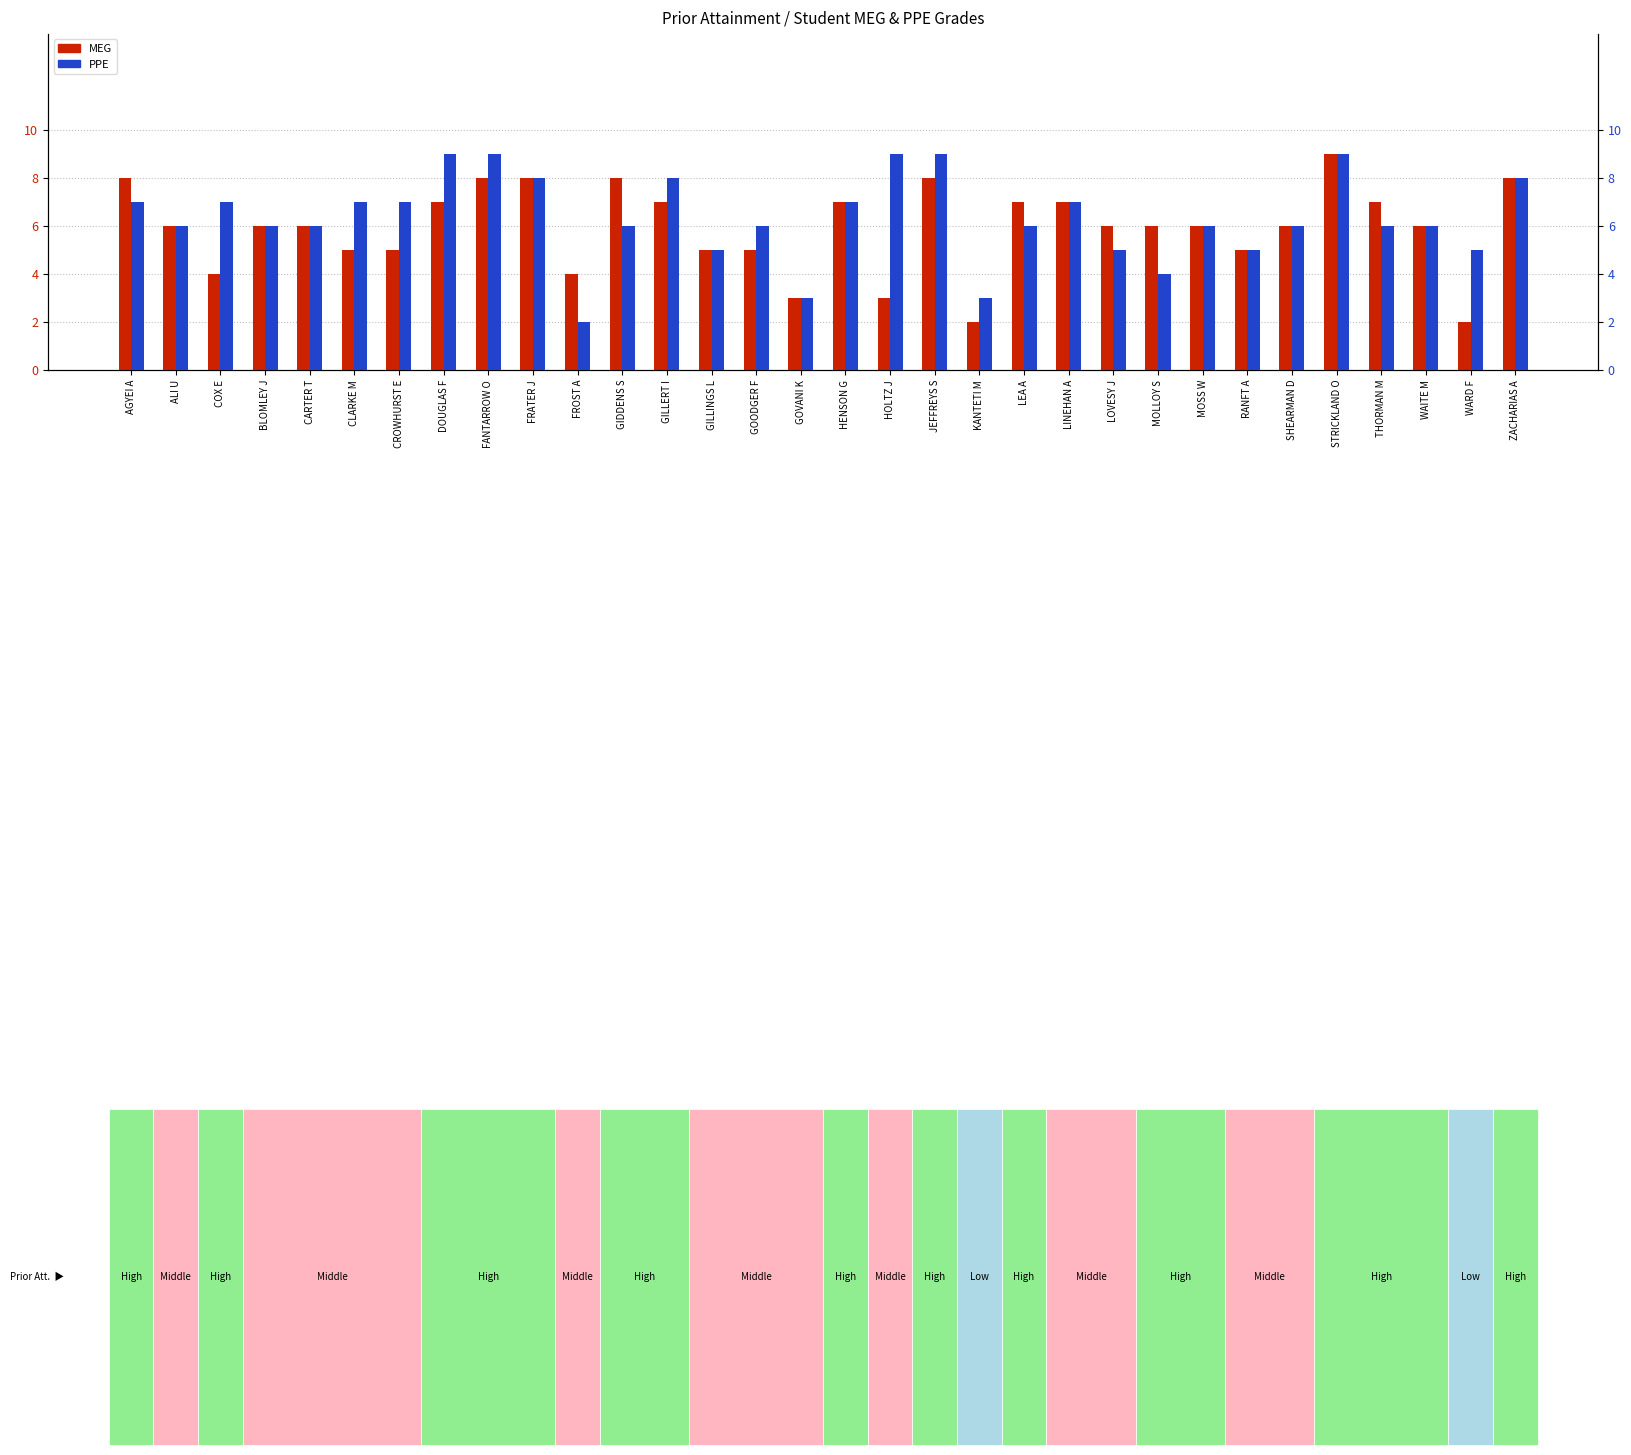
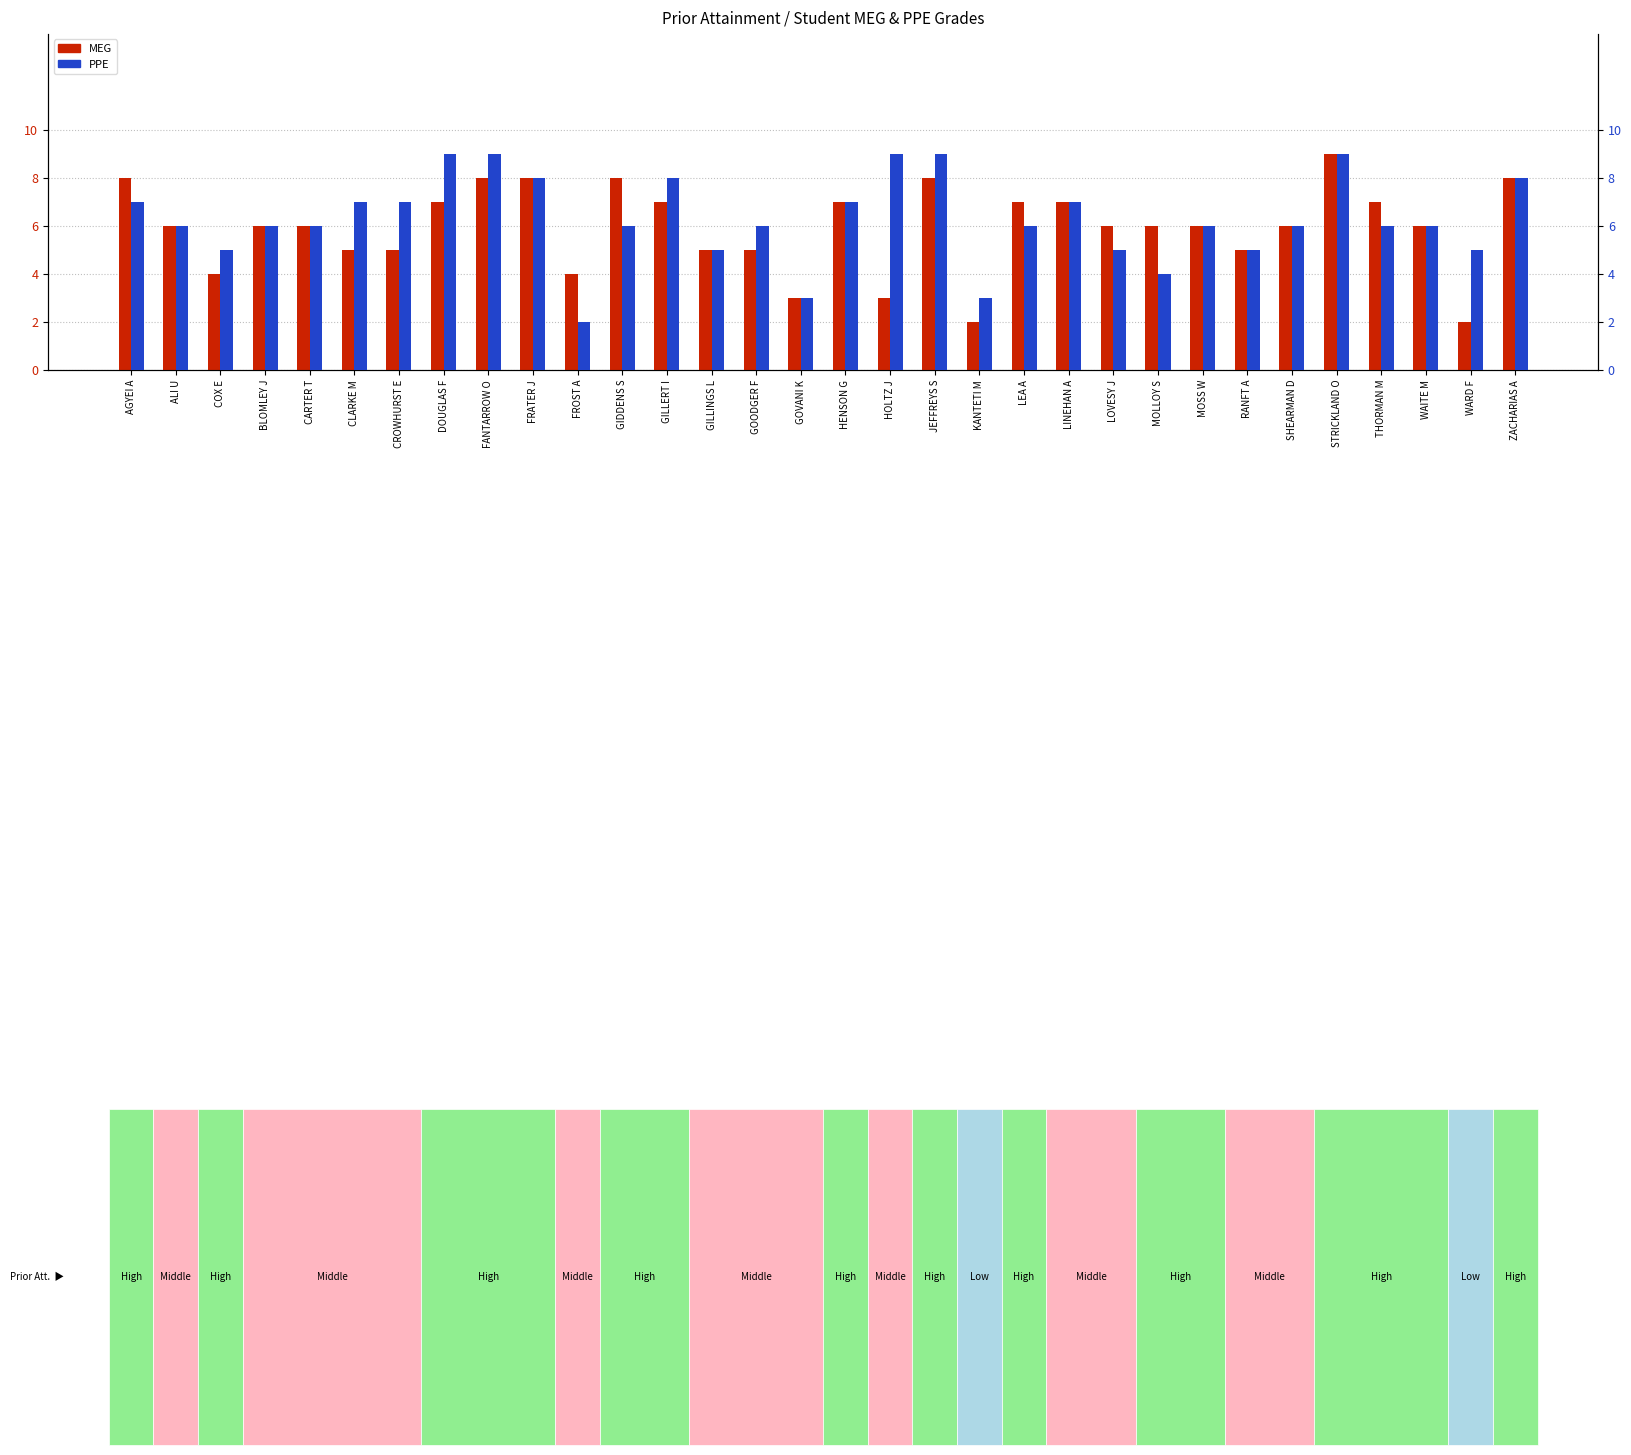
PPE, COX E: 7 -> 5
